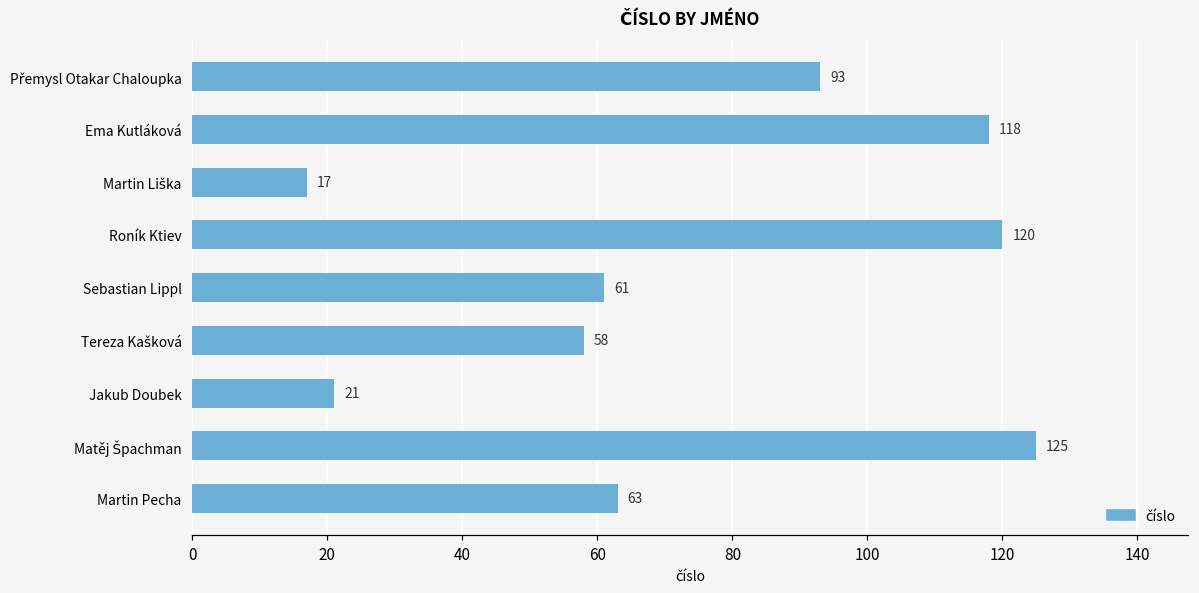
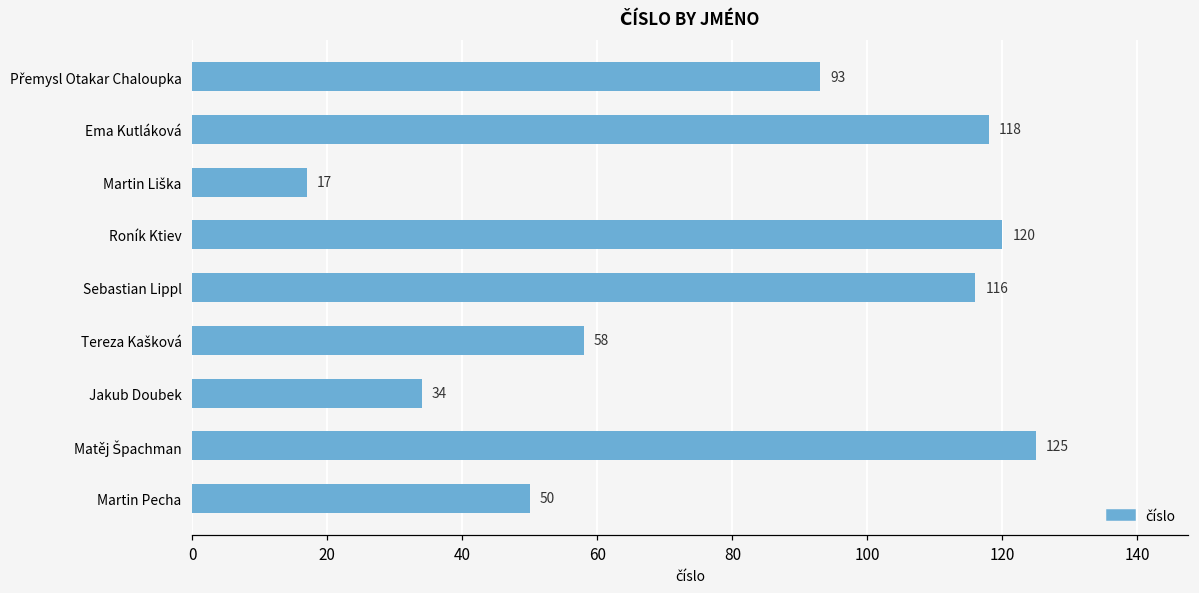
Sebastian Lippl: 61 -> 116
Jakub Doubek: 21 -> 34
Martin Pecha: 63 -> 50
